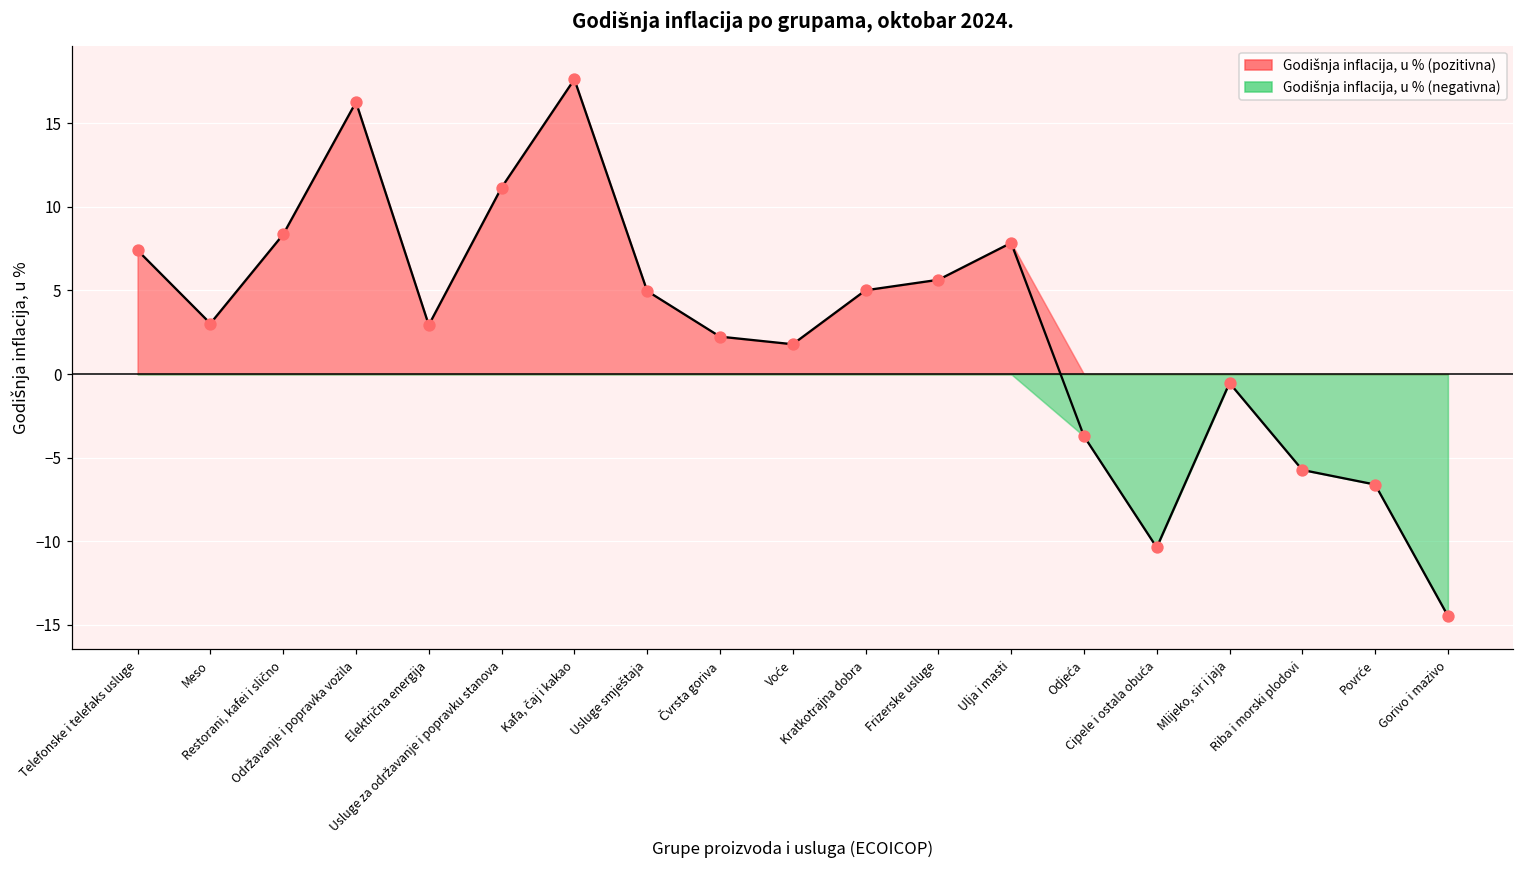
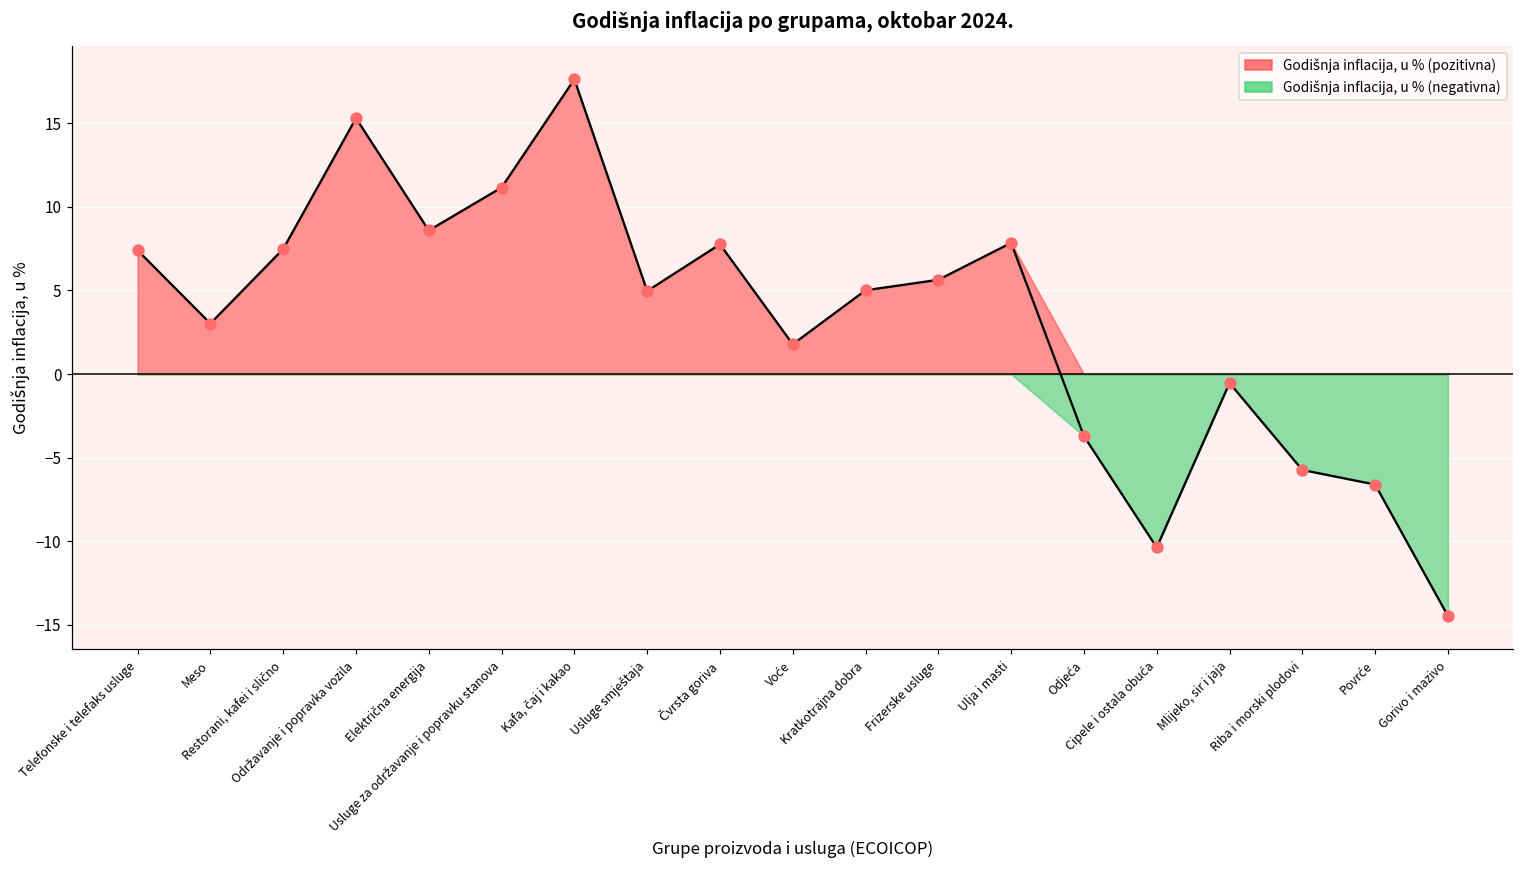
Godišnja inflacija, u % (pozitivna), Restorani, kafei i slično: 8.4 -> 7.5
Godišnja inflacija, u % (pozitivna), Održavanje i popravka vozila: 16.3 -> 15.3
Godišnja inflacija, u % (pozitivna), Električna energija: 2.9 -> 8.6
Godišnja inflacija, u % (pozitivna), Čvrsta goriva: 2.2 -> 7.8
